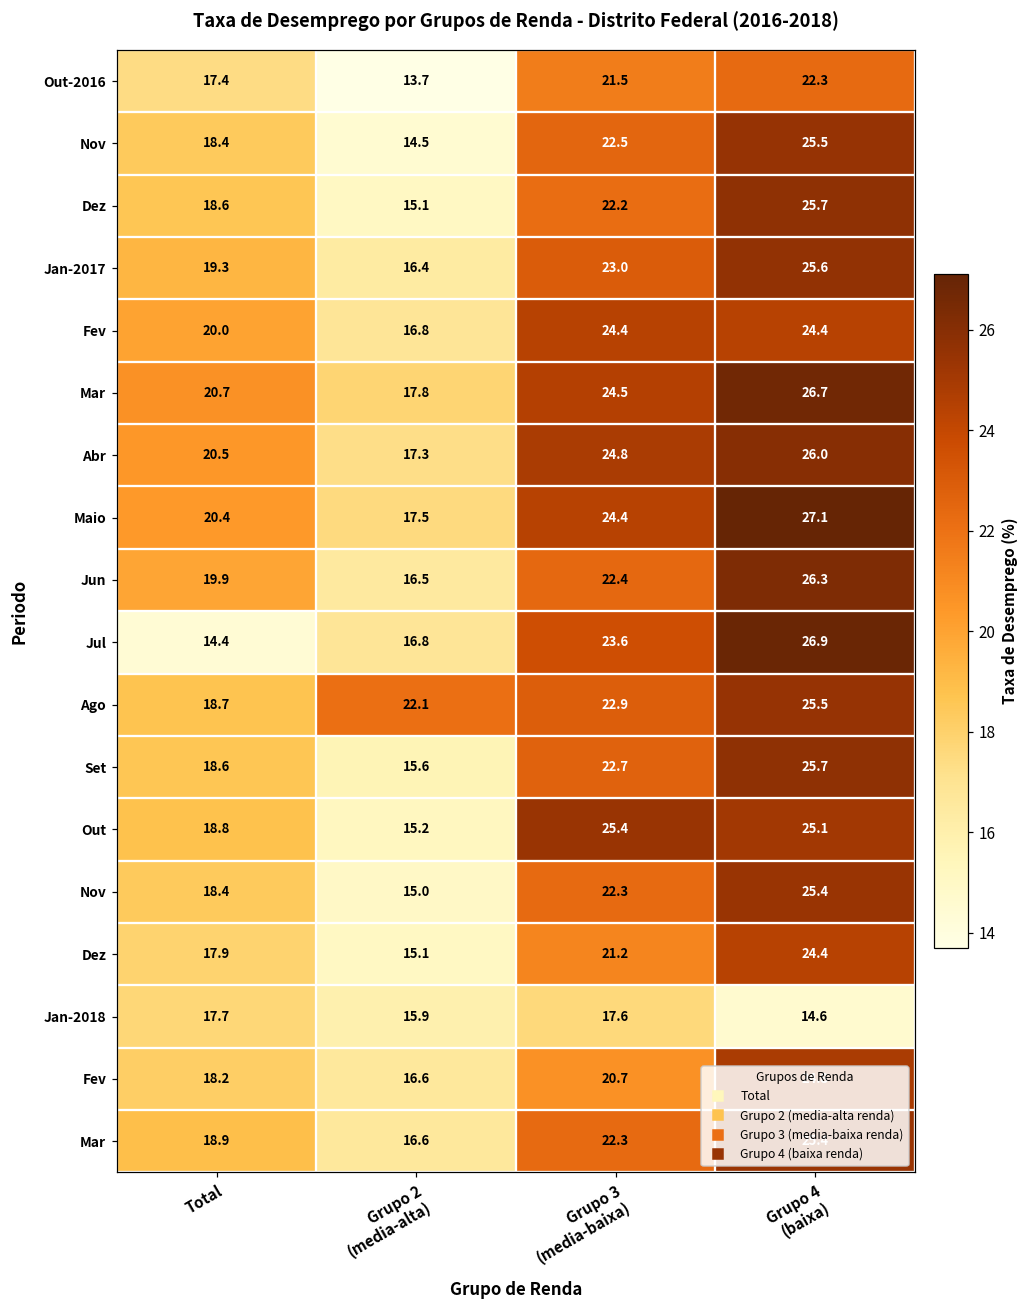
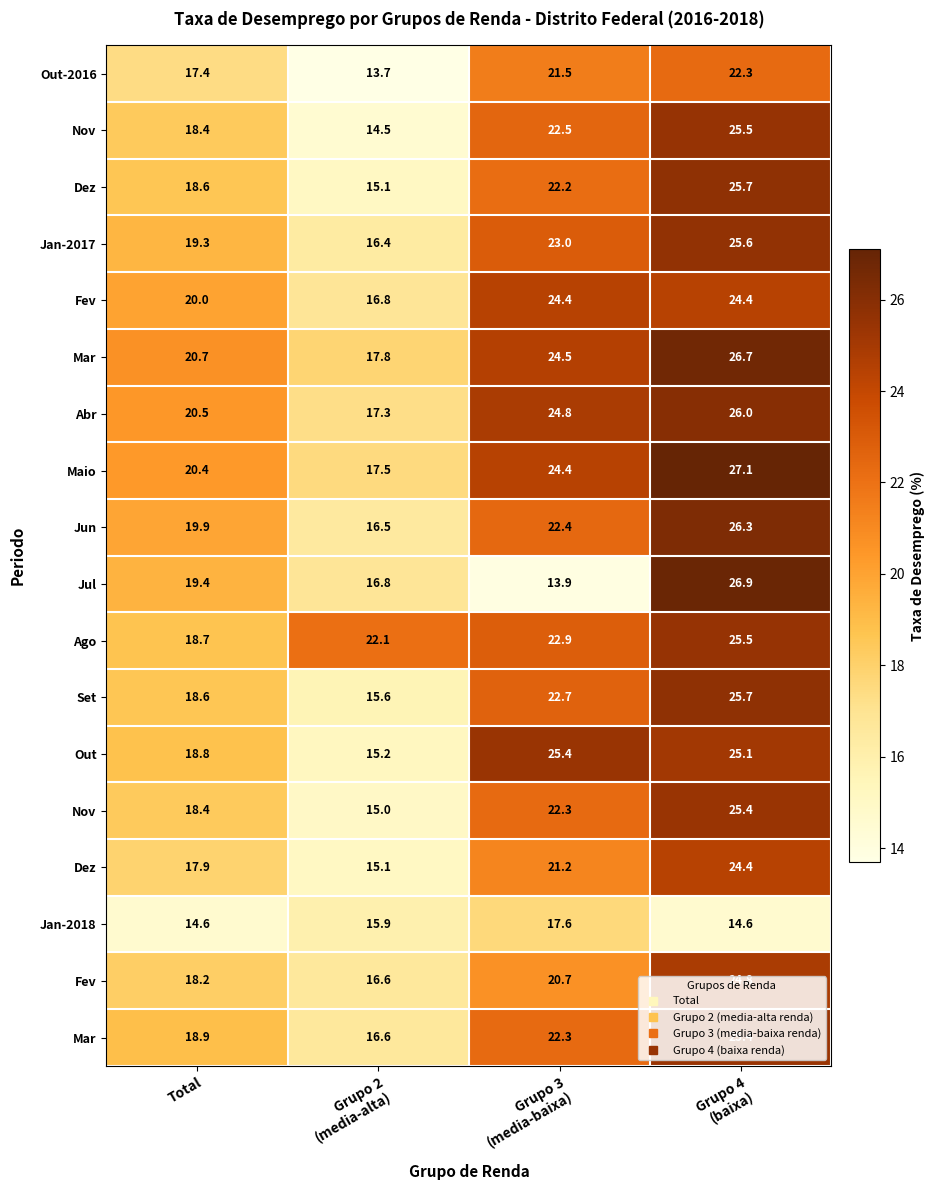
Jul, Total: 14.4 -> 19.4
Jul, Grupo 3 (media-baixa): 23.6 -> 13.9
Jan-2018, Total: 17.7 -> 14.6
